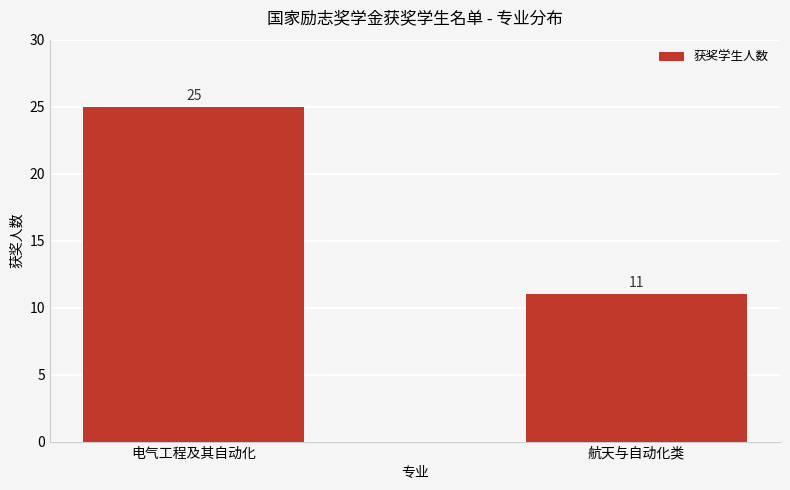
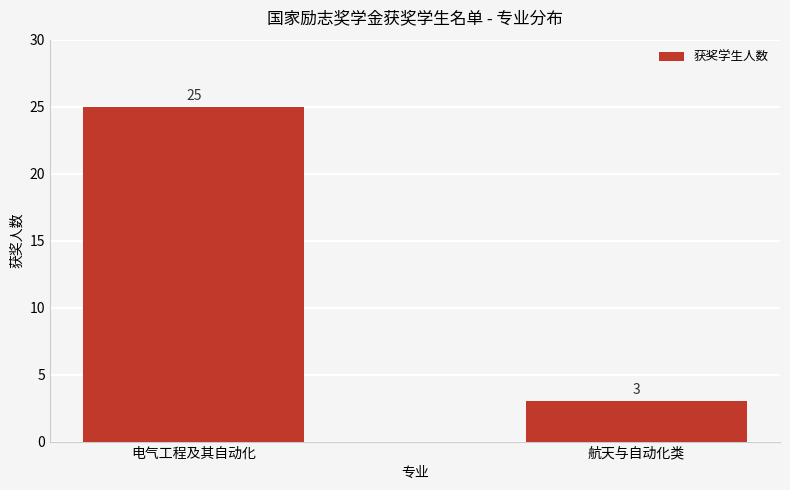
航天与自动化类: 11 -> 3
